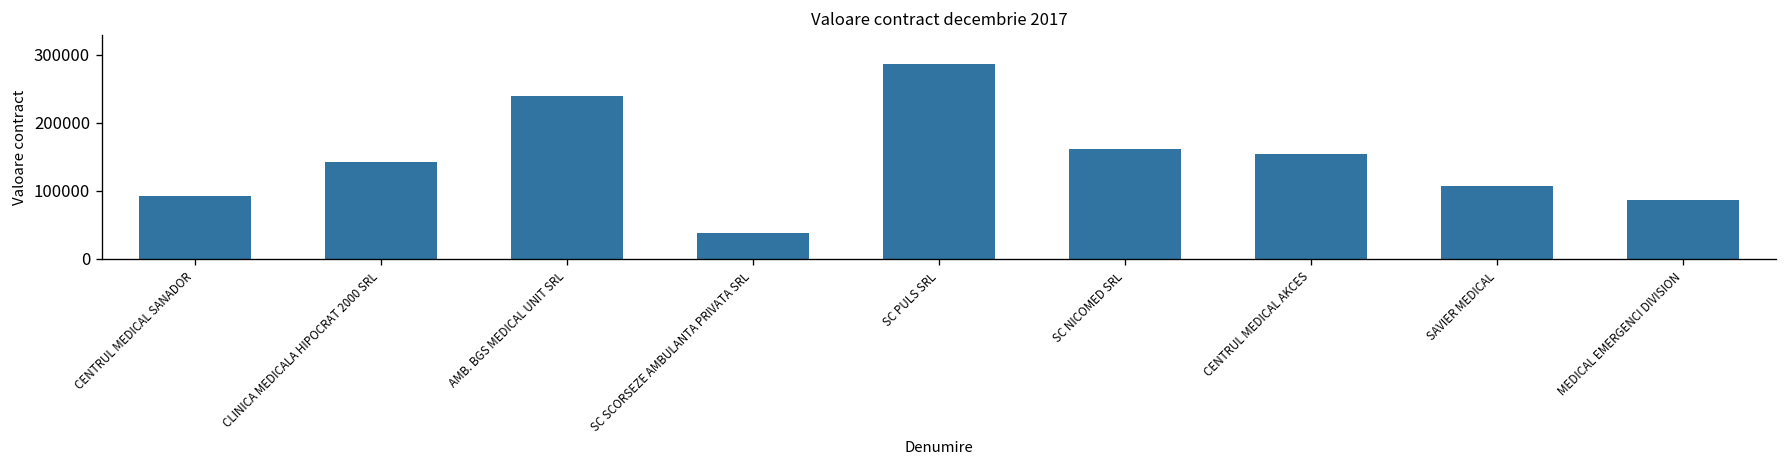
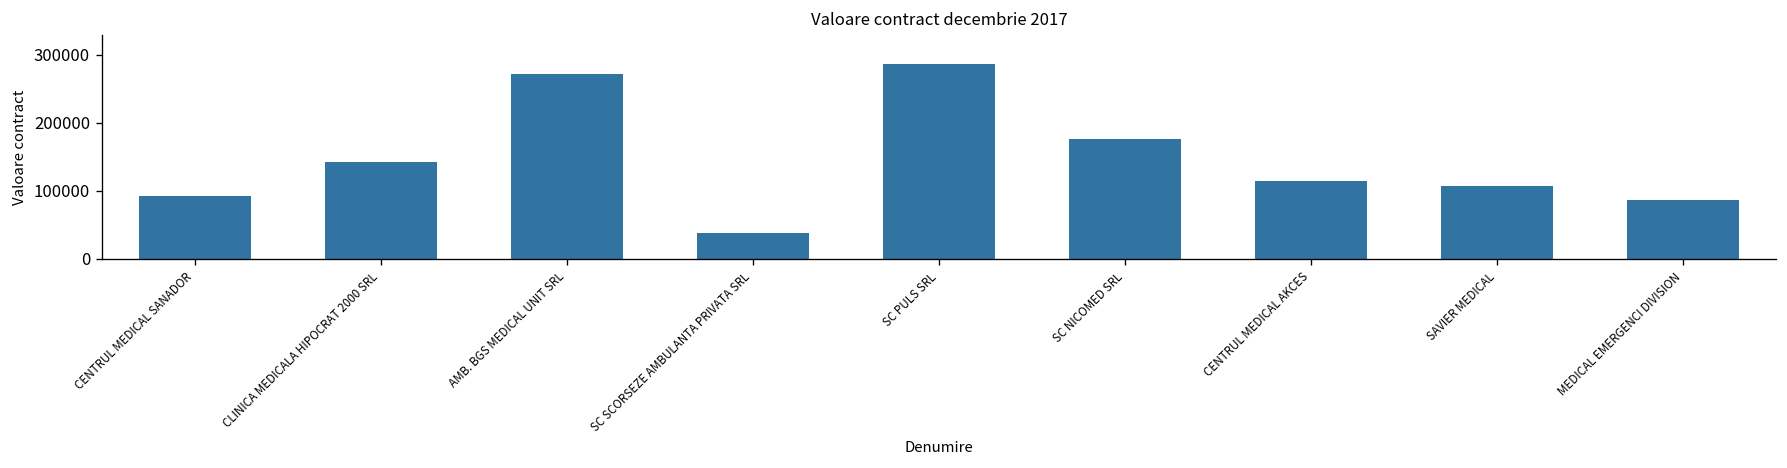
AMB. BGS MEDICAL UNIT SRL: 240000 -> 270000
SC NICOMED SRL: 160000 -> 180000
CENTRUL MEDICAL AKCES: 150000 -> 110000
